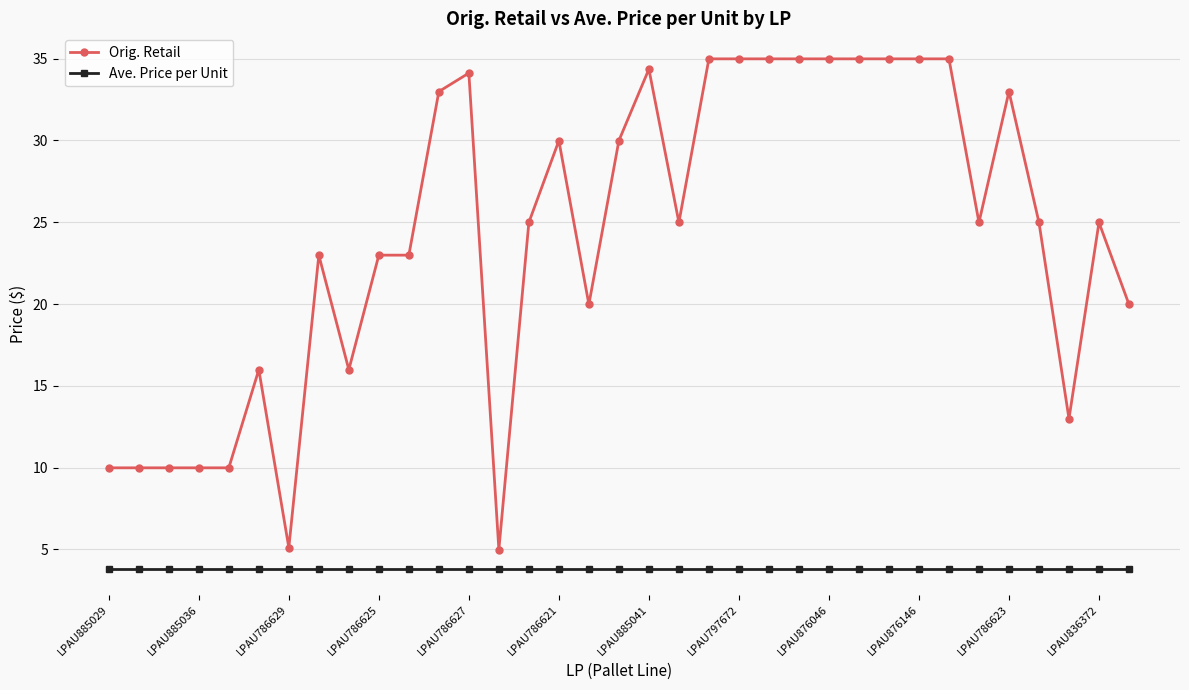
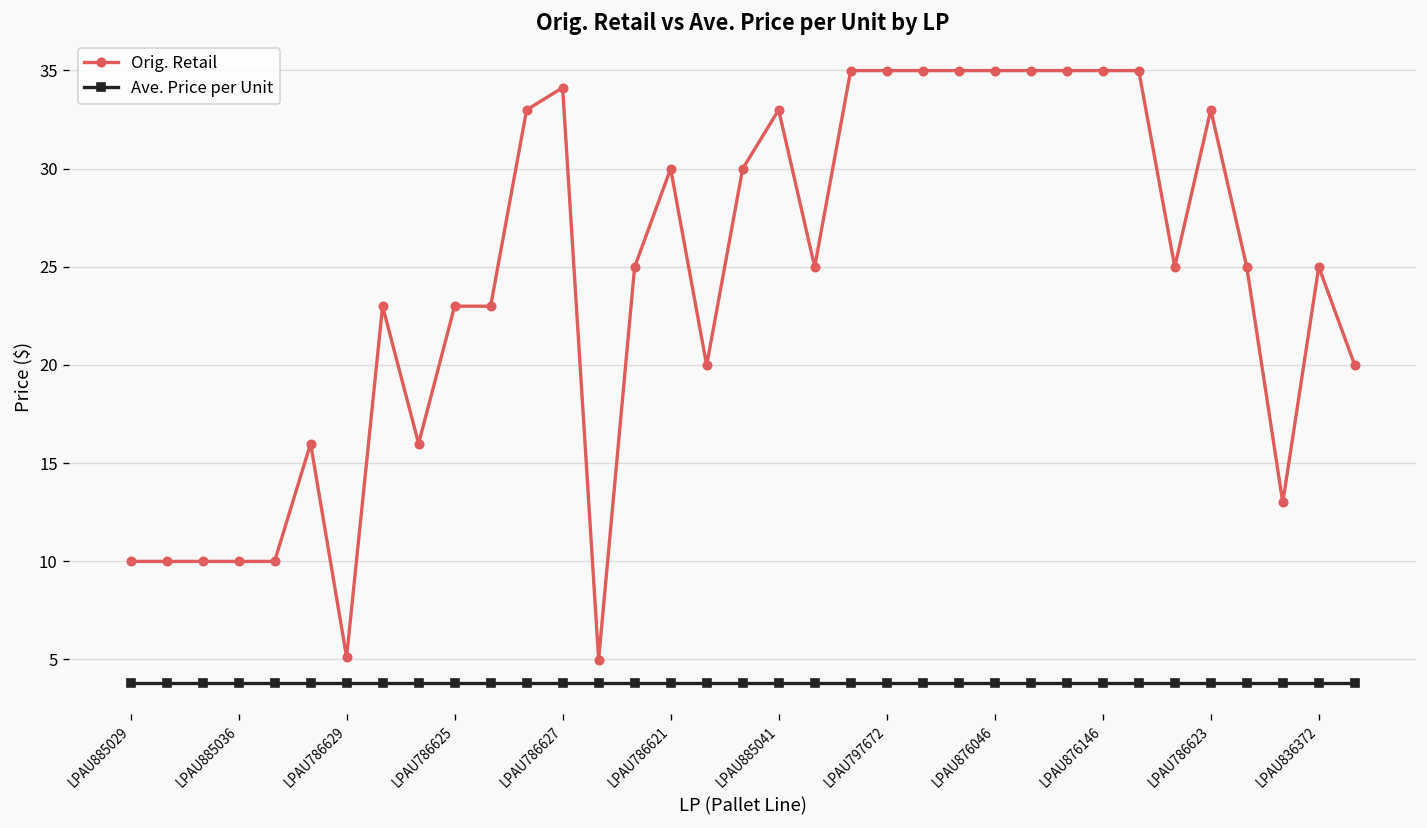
Orig. Retail, LPAU885041: 34.4 -> 33.0
